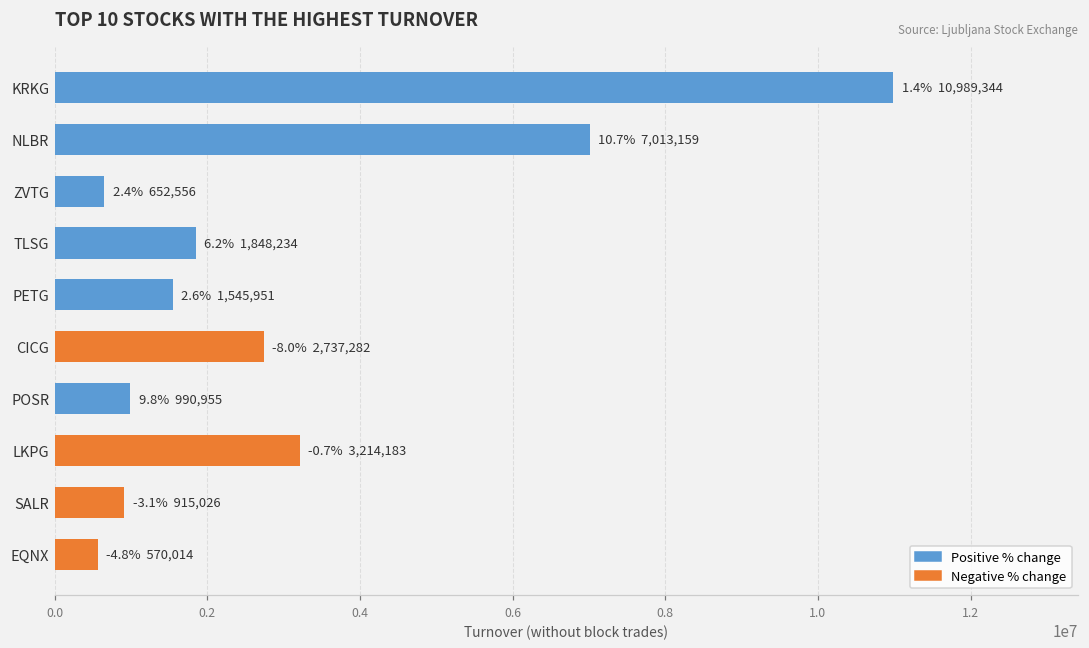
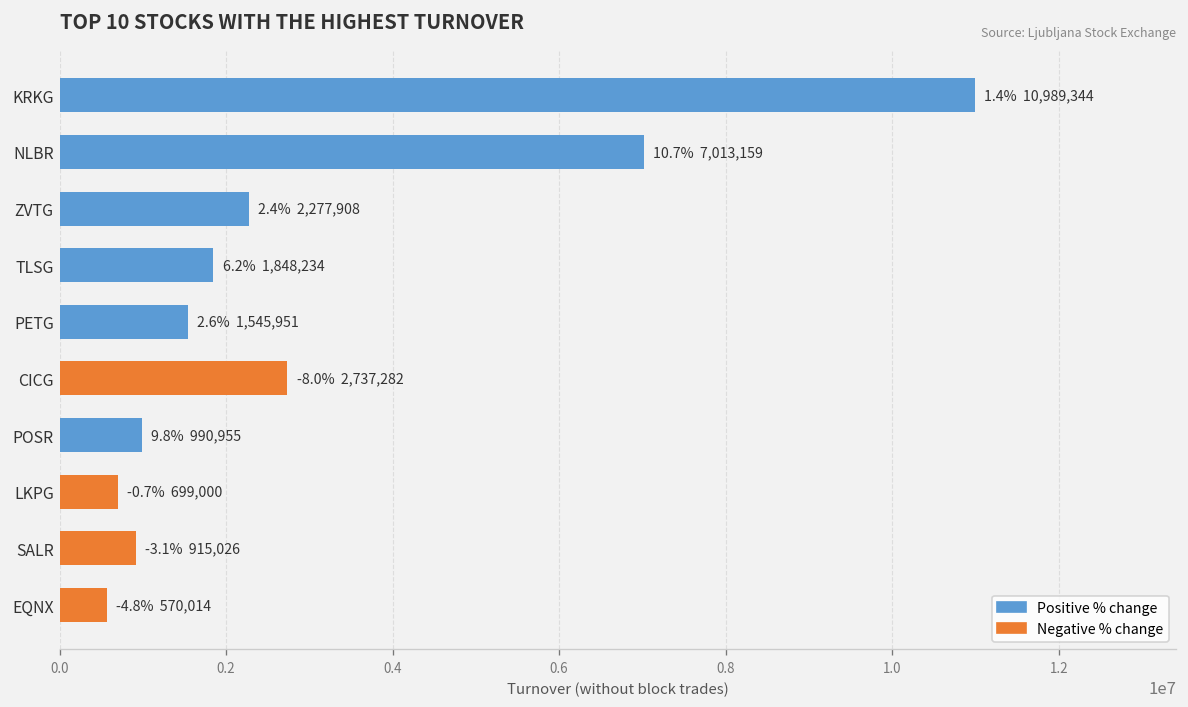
ZVTG: 652,556 -> 2,277,908
LKPG: 3,214,183 -> 699,000
